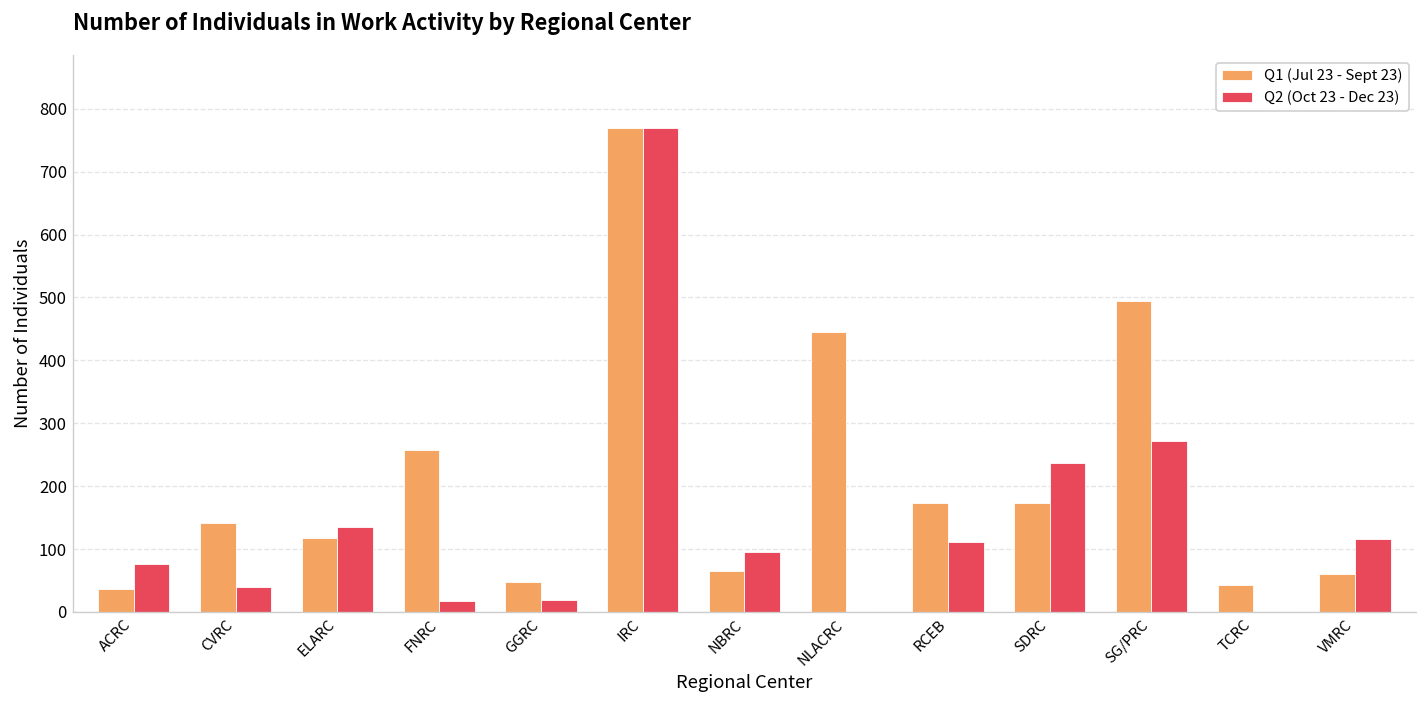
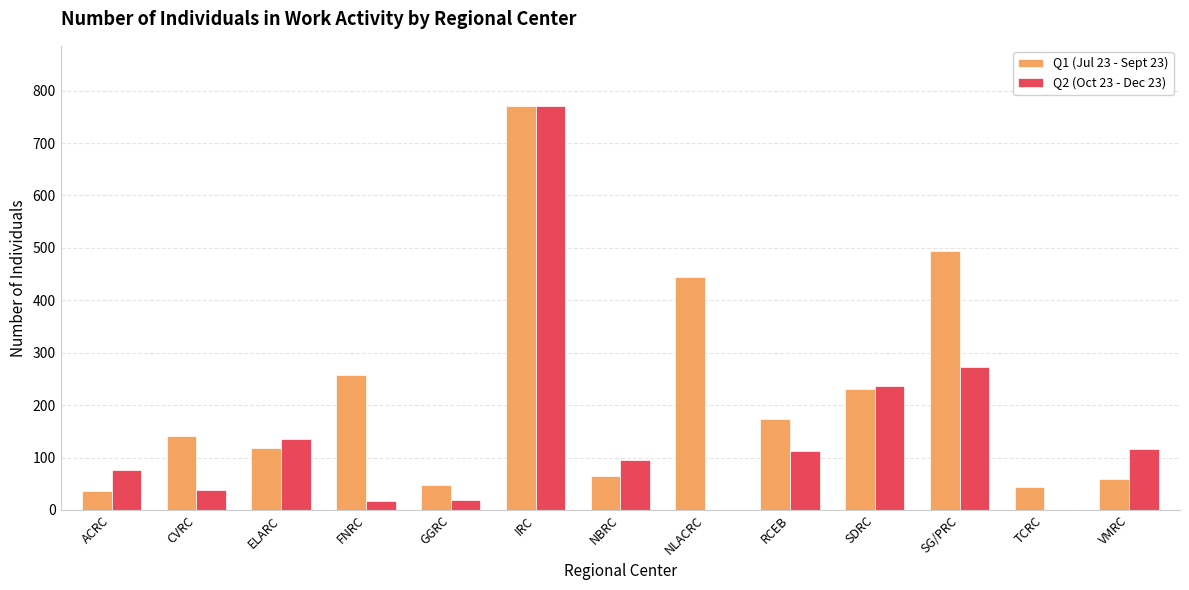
Q1 (Jul 23 - Sept 23), SDRC: 170 -> 230
